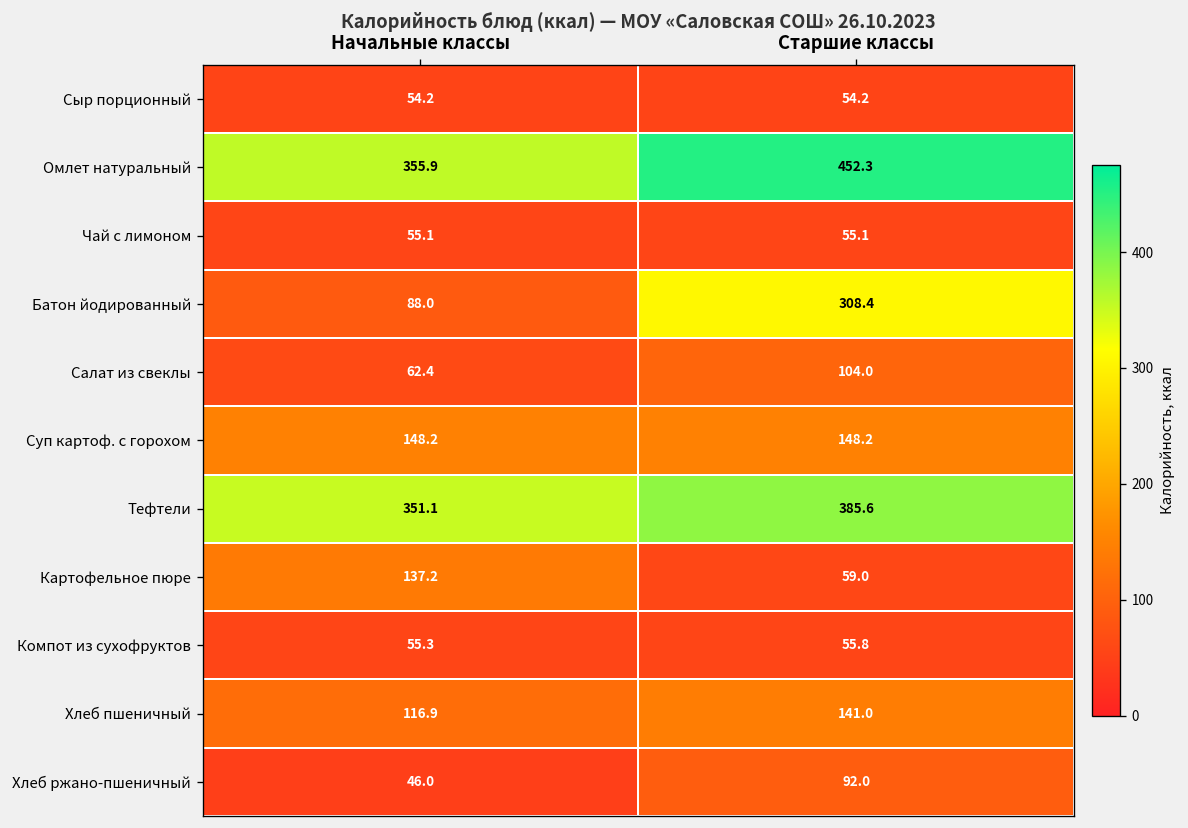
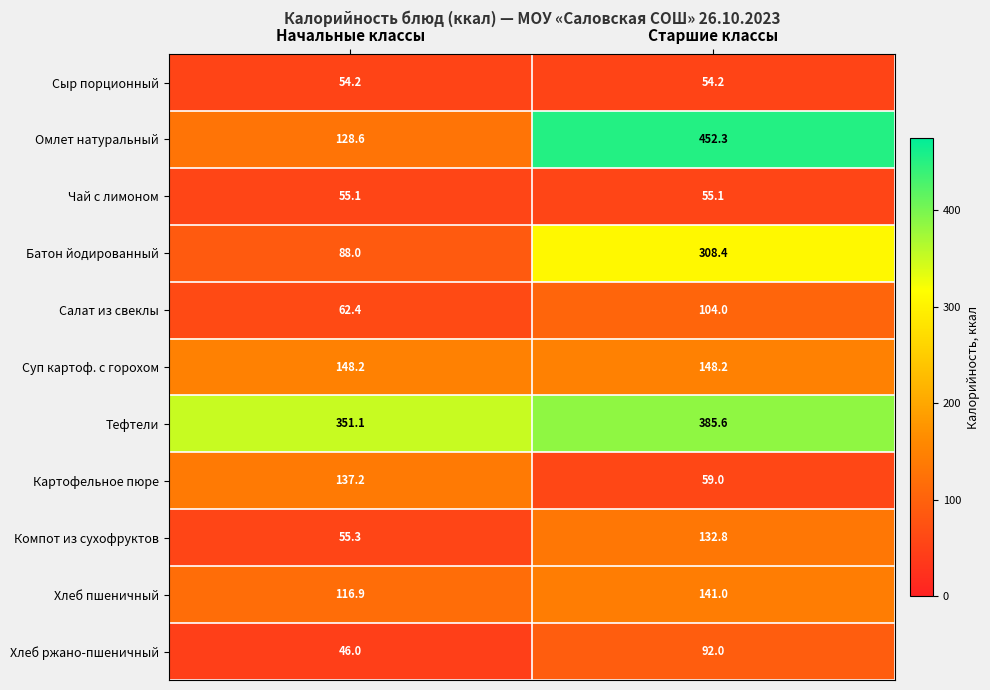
Омлет натуральный, Начальные классы: 355.9 -> 128.6
Компот из сухофруктов, Старшие классы: 55.8 -> 132.8
